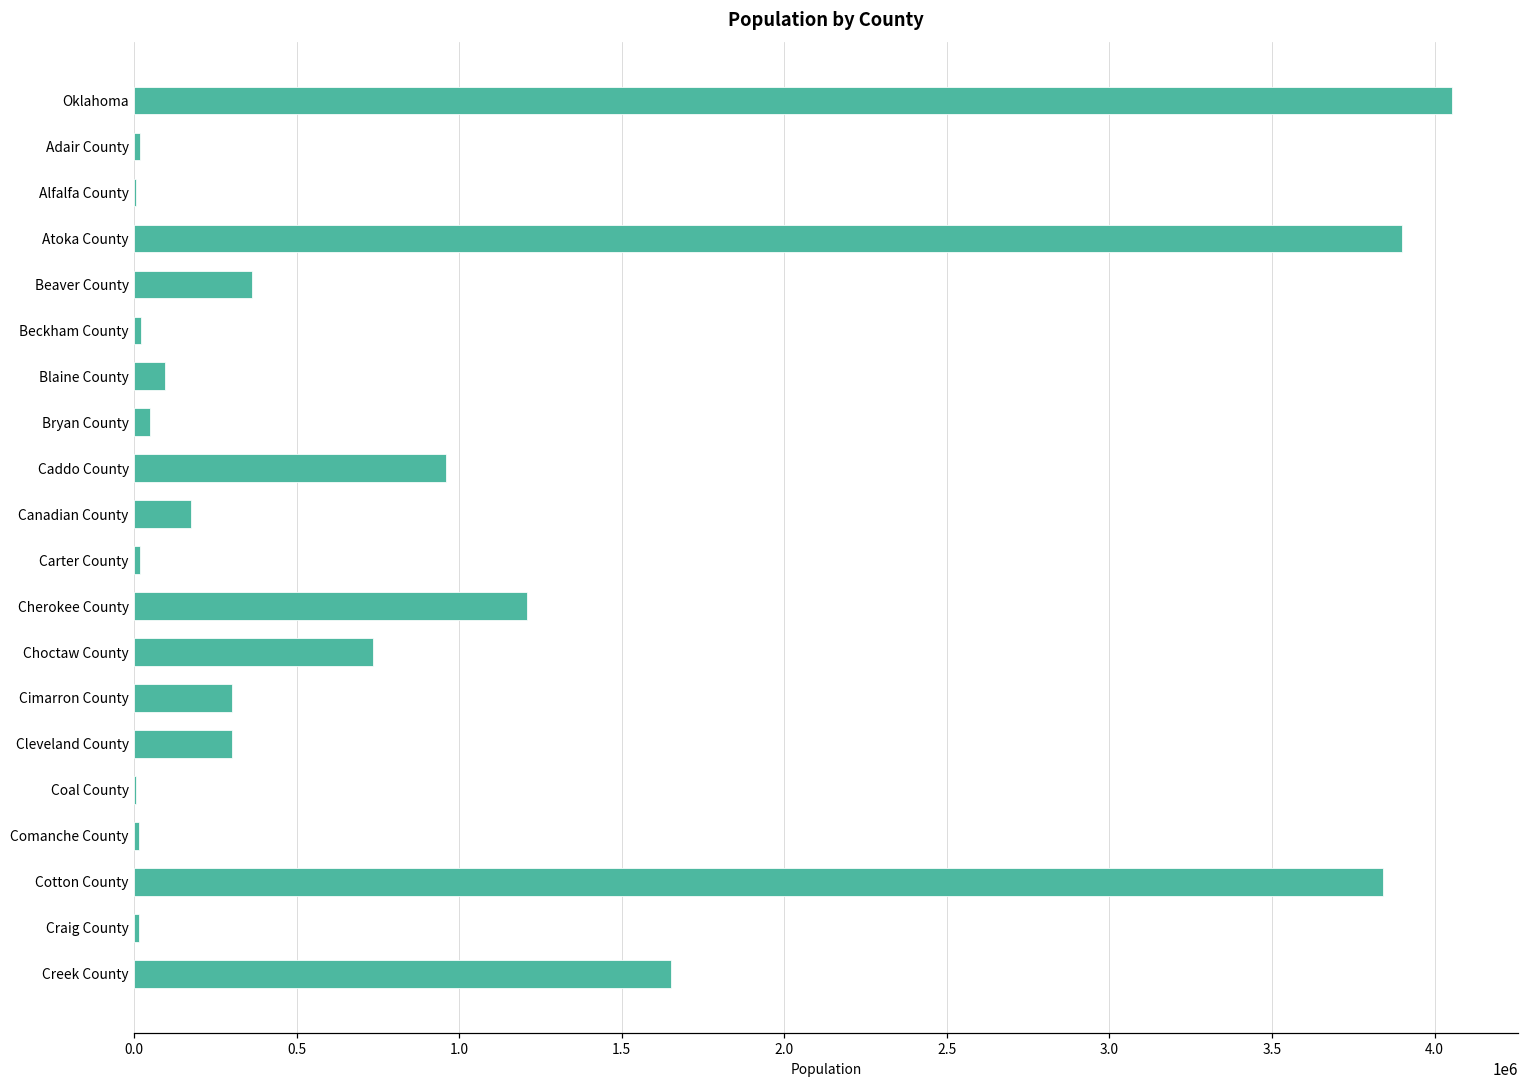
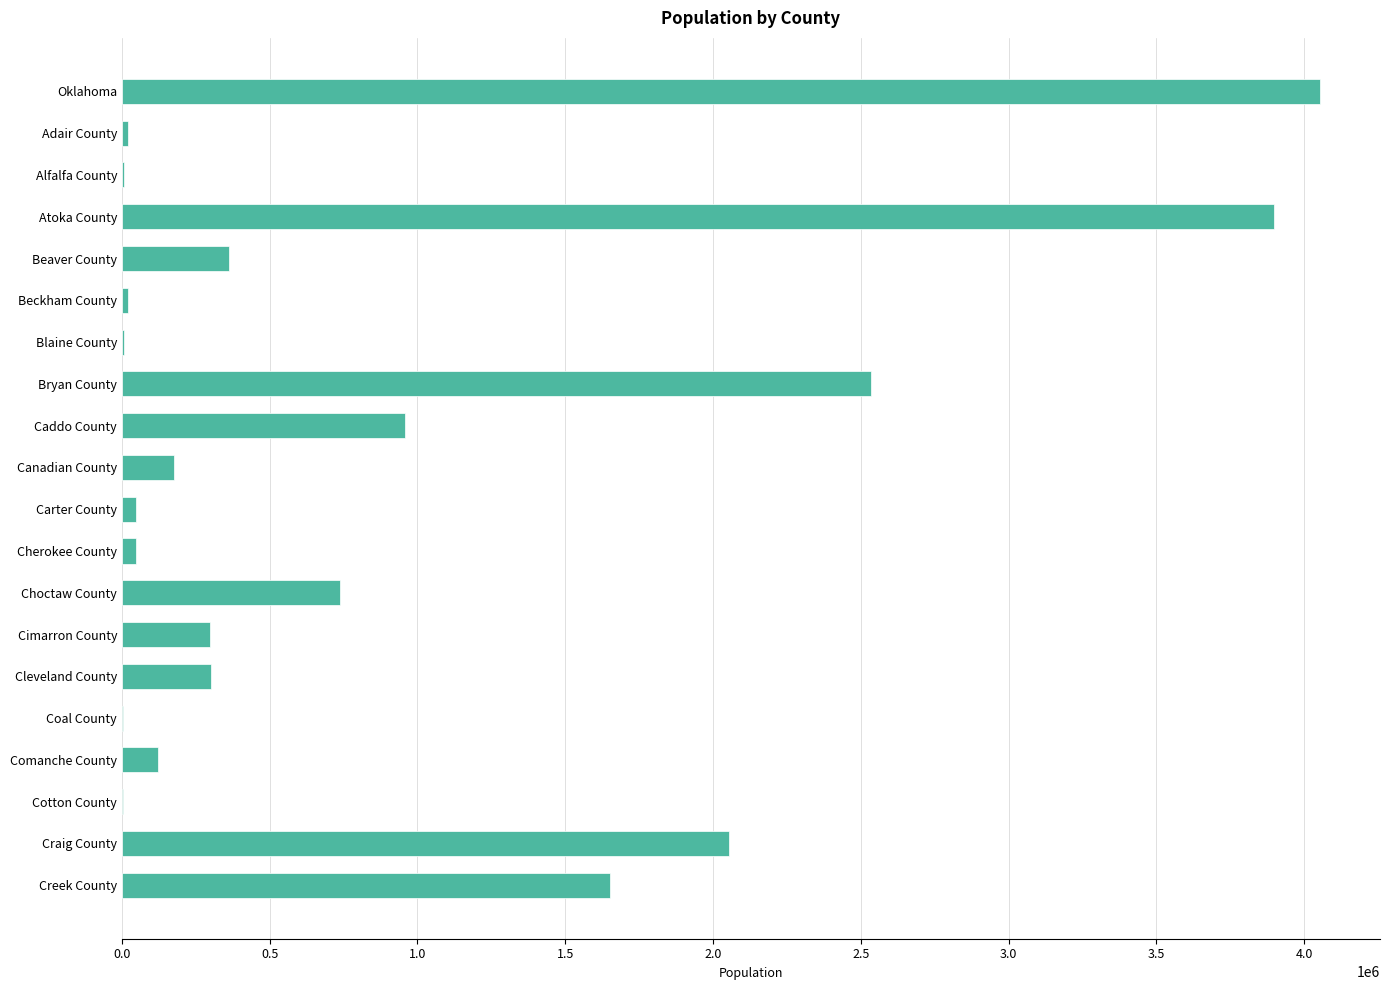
Blaine County: 100000 -> 10000
Bryan County: 50000 -> 2530000
Carter County: 20000 -> 50000
Cherokee County: 1210000 -> 50000
Comanche County: 20000 -> 120000
Cotton County: 3840000 -> 10000
Craig County: 10000 -> 2050000
